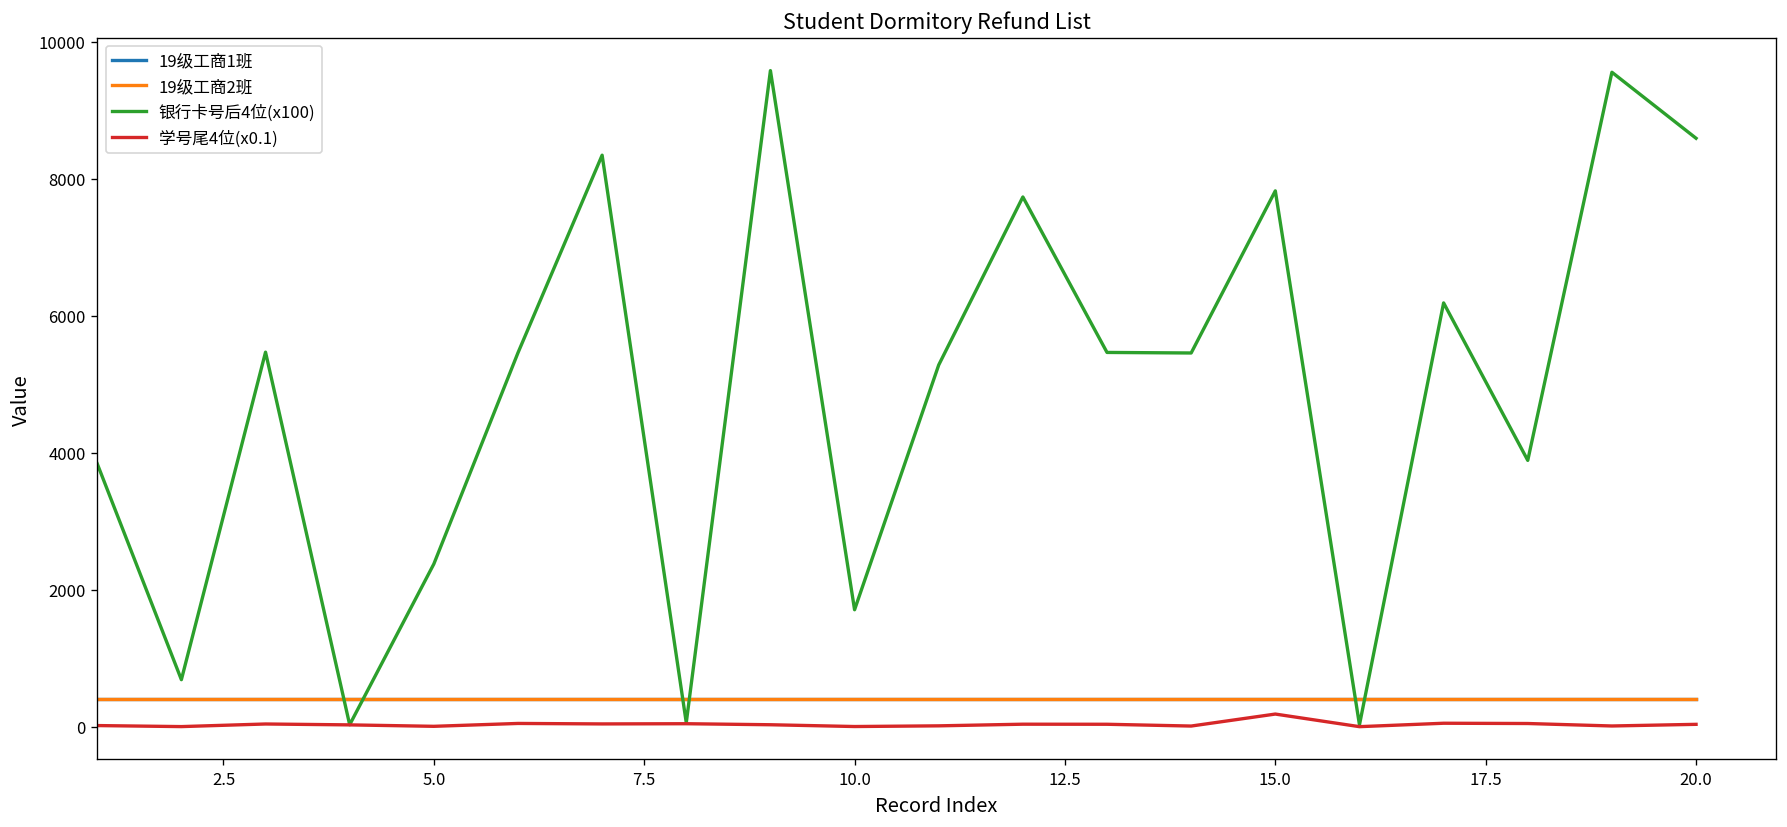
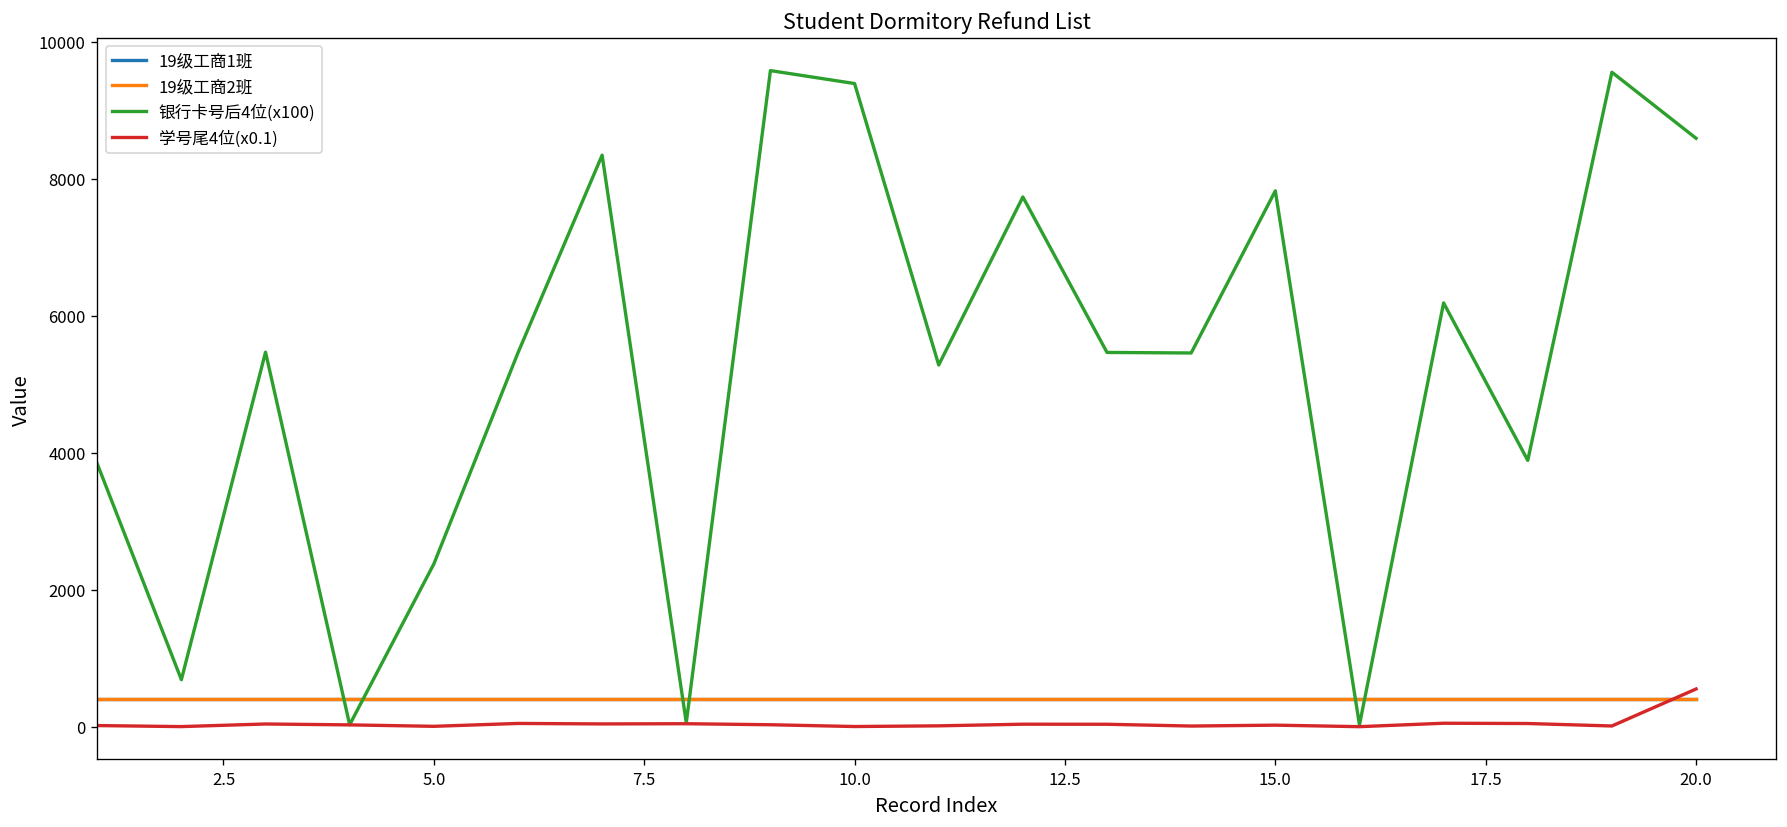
银行卡号后4位(x100), 10.0: 1700 -> 9400
学号尾4位(x0.1), 15.0: 200 -> 0
学号尾4位(x0.1), 20.0: 0 -> 600
